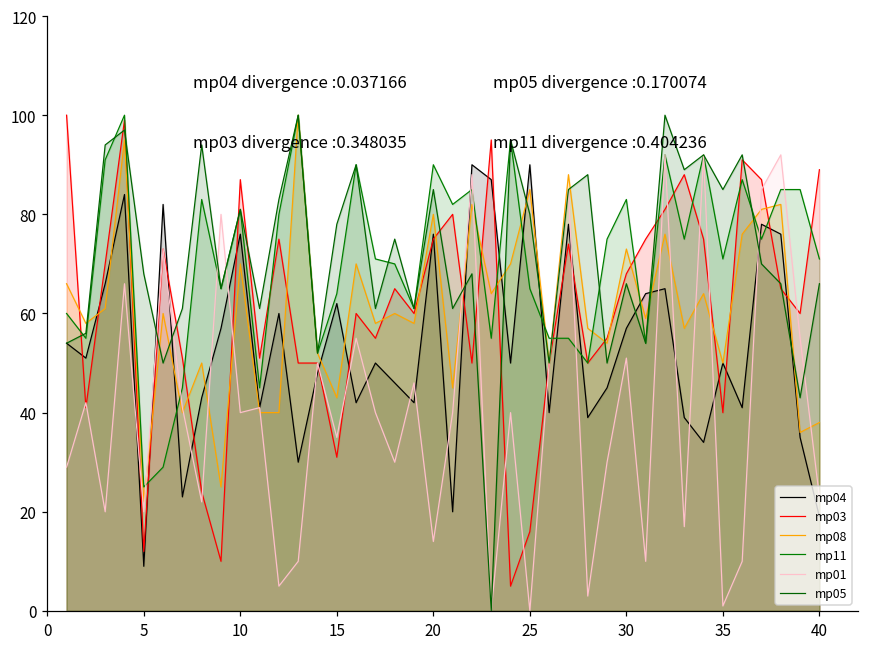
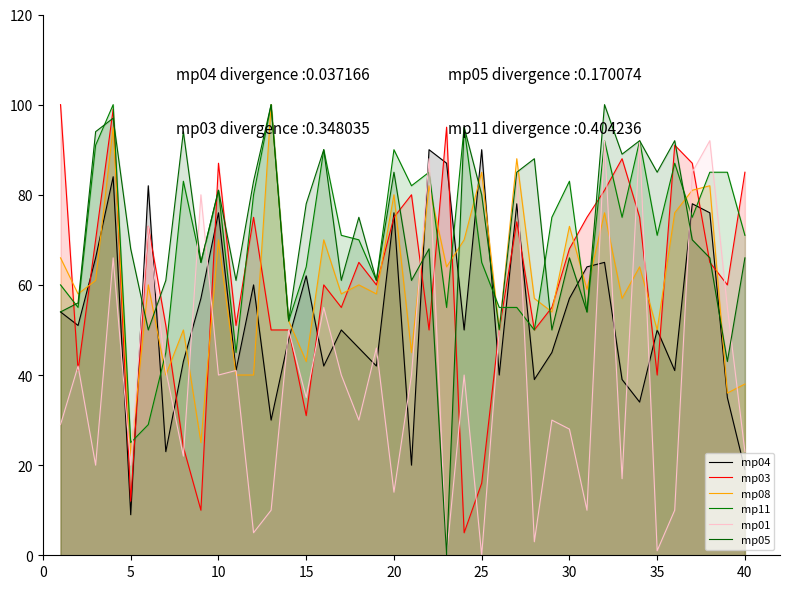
mp01, 30: 51 -> 28
mp03, 40: 89 -> 85
